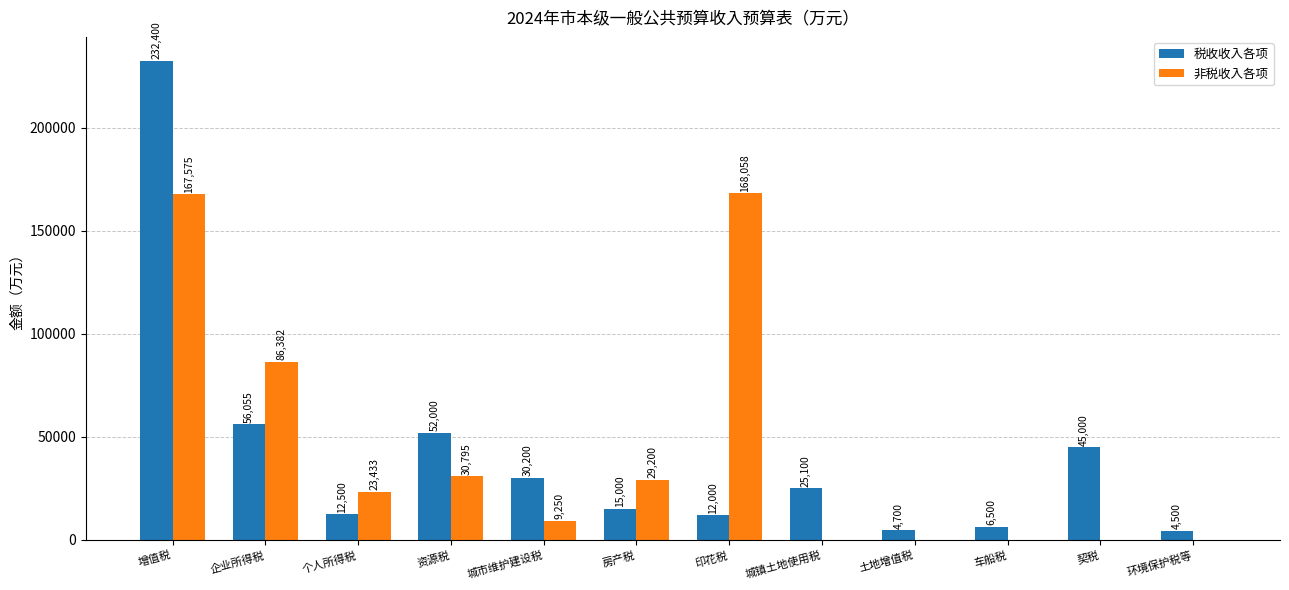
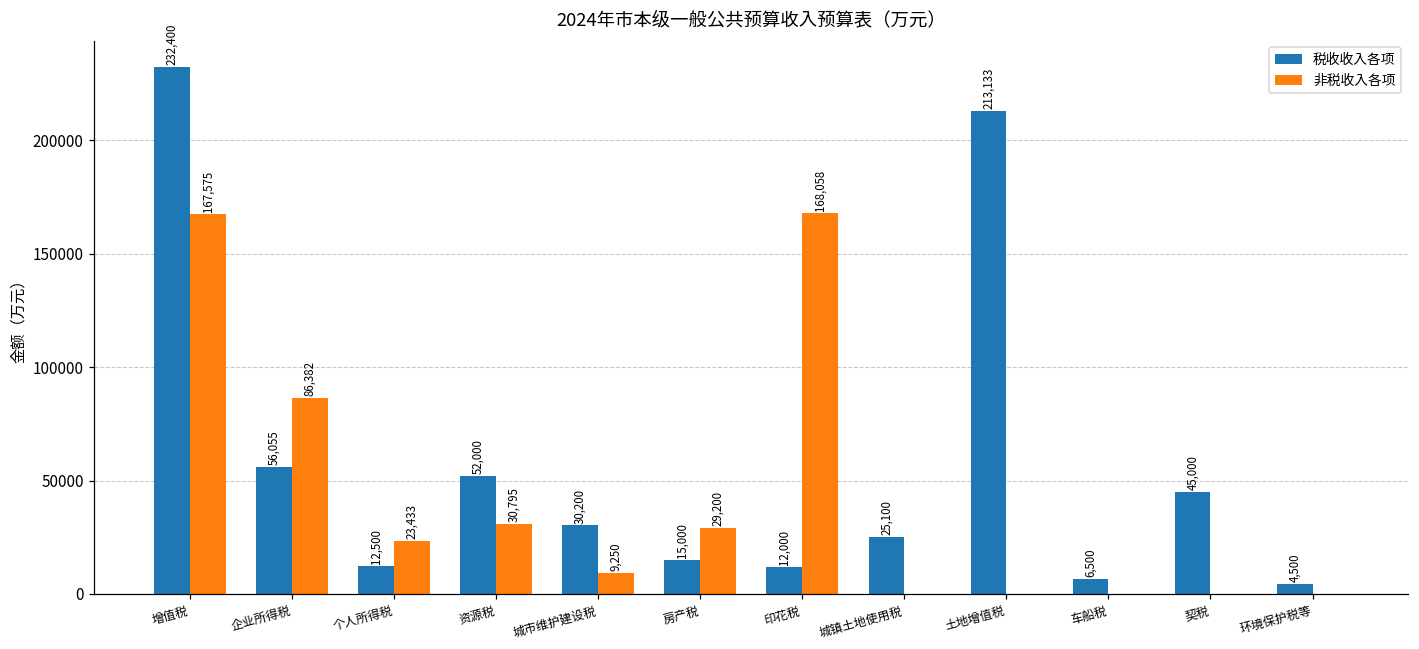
税收收入各项, 土地增值税: 4,700 -> 213,133
